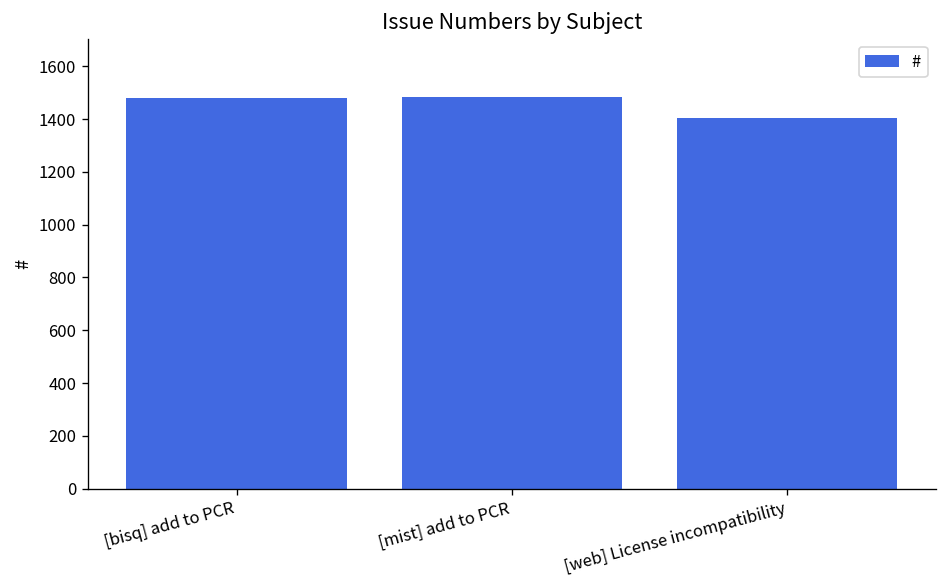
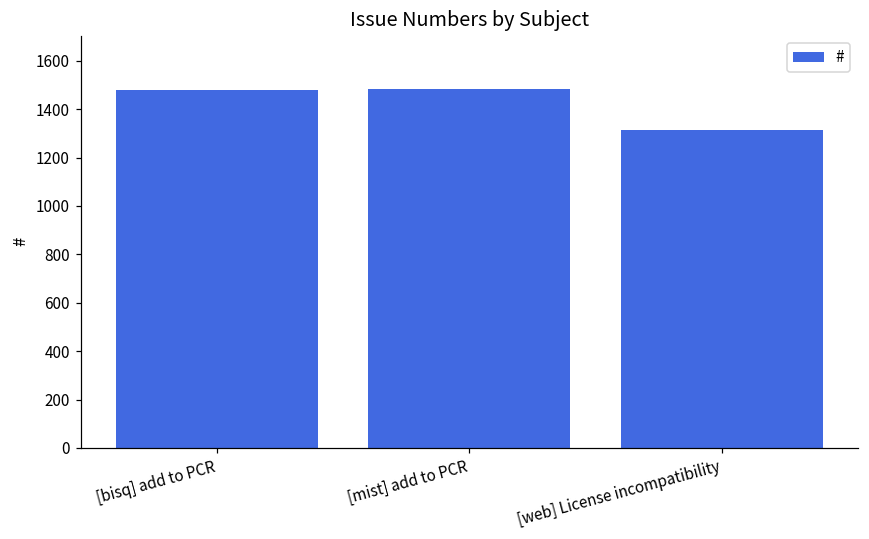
[web] License incompatibility: 1410 -> 1320
